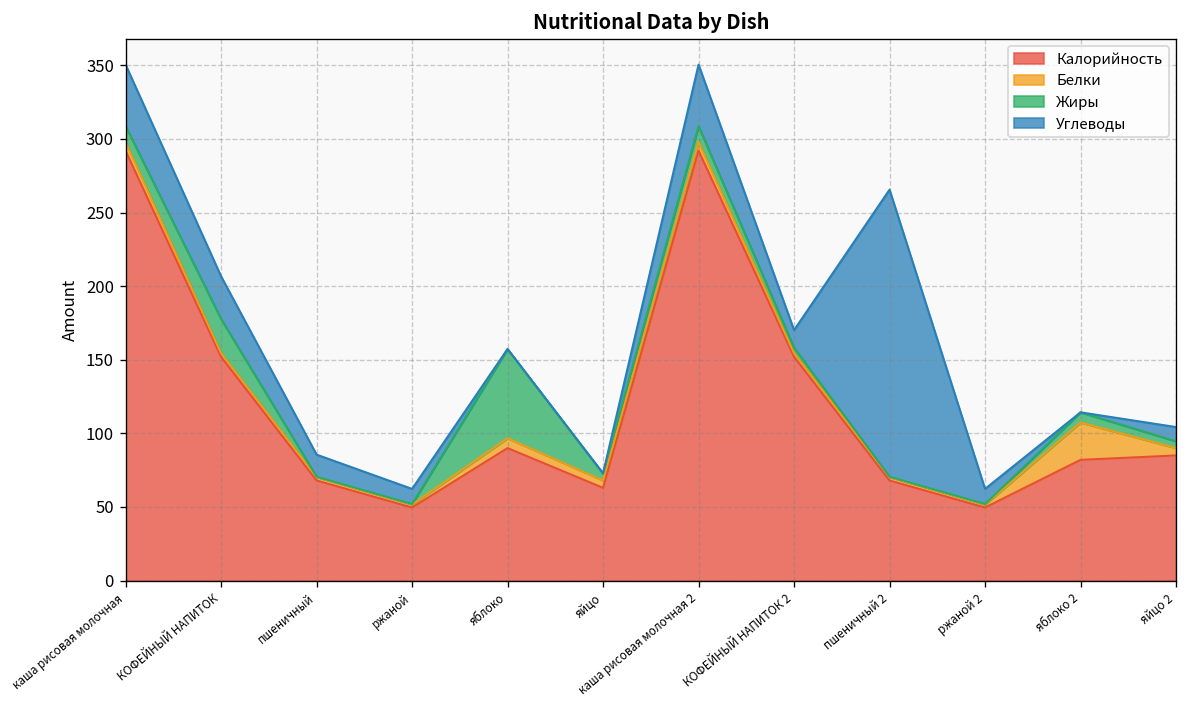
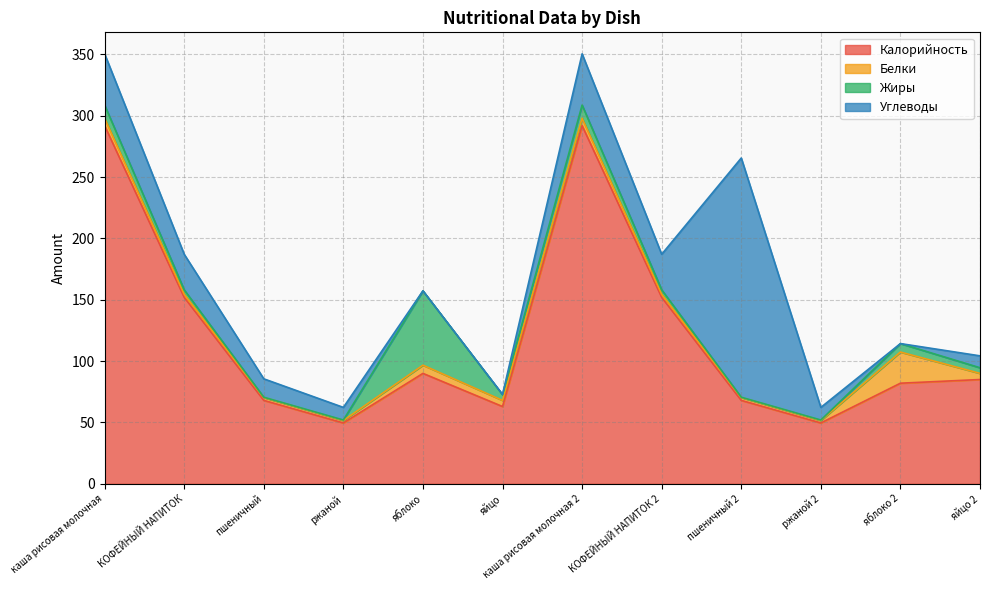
Жиры, КОФЕЙНЫЙ НАПИТОК: 23 -> 4
Углеводы, КОФЕЙНЫЙ НАПИТОК 2: 12 -> 29
